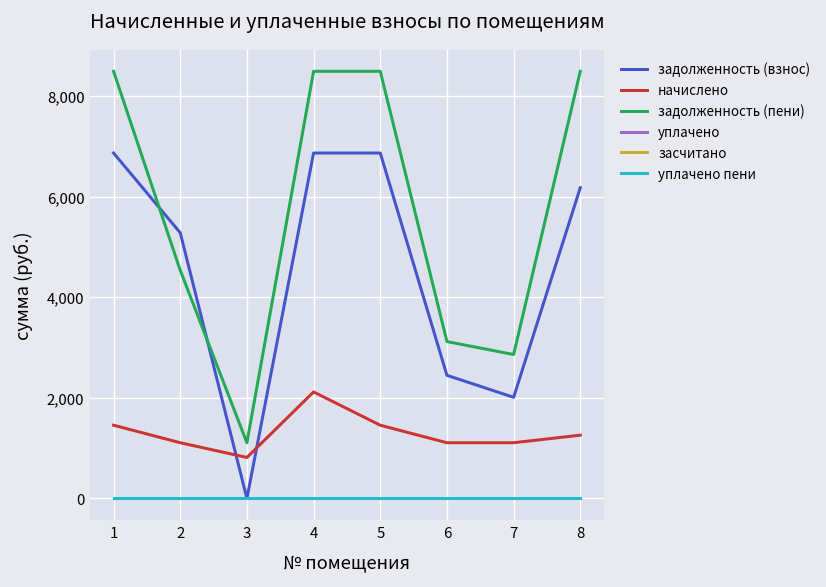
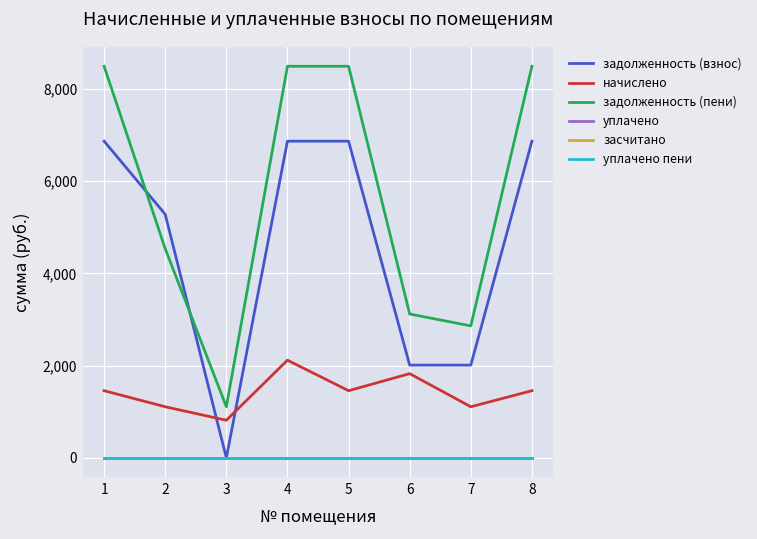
задолженность (взнос), 6: 2,400 -> 2,000
начислено, 6: 1,100 -> 1,800
задолженность (взнос), 8: 6,200 -> 6,900
начислено, 8: 1,300 -> 1,500
